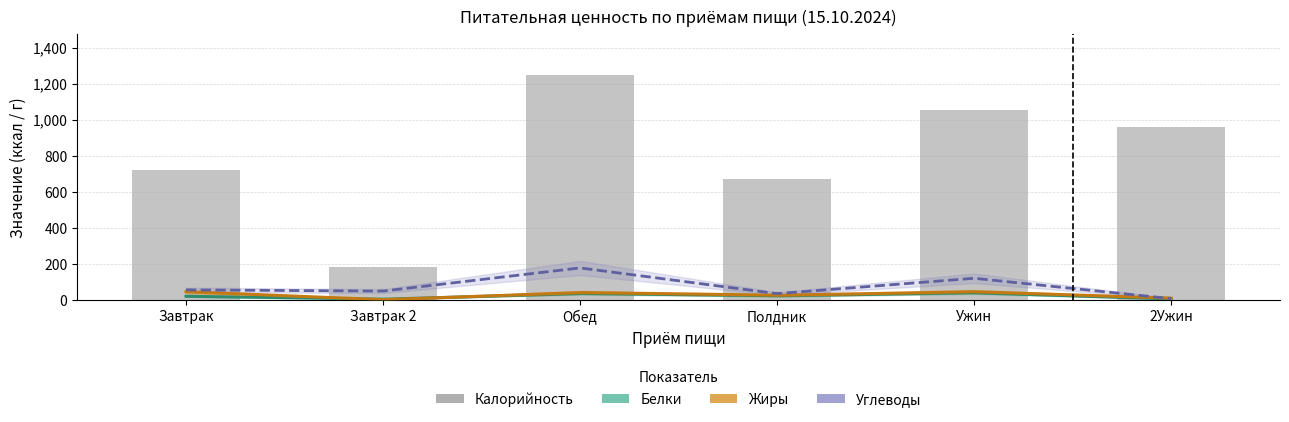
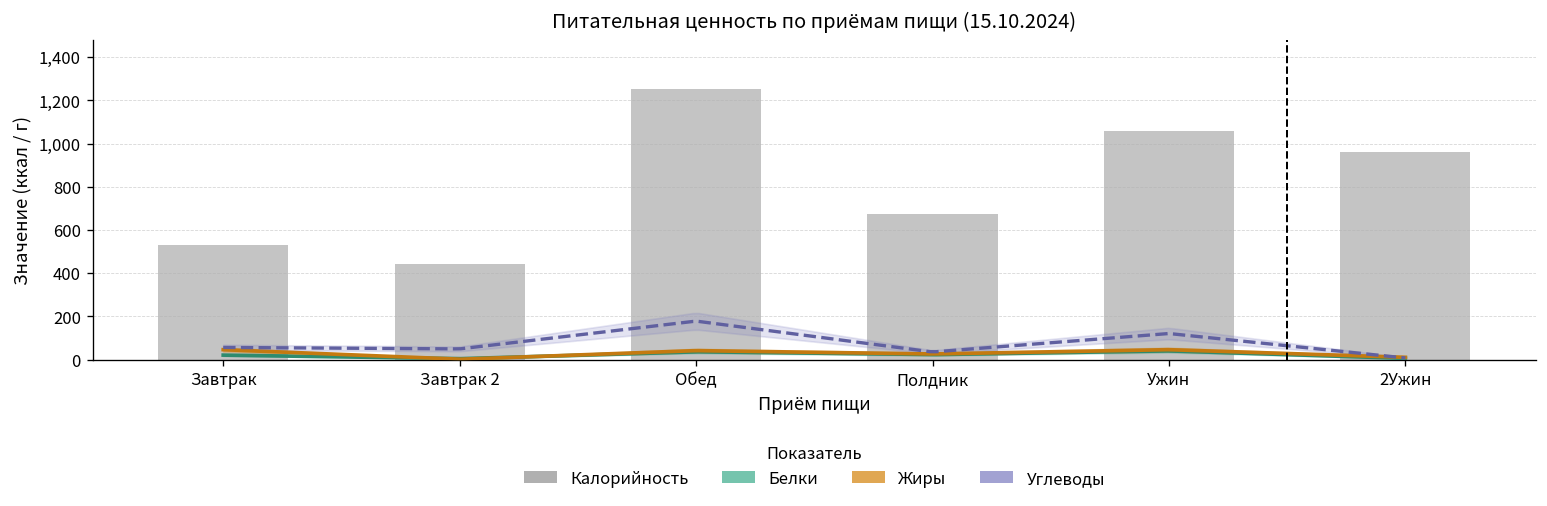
Калорийность, Завтрак: 720 -> 530
Калорийность, Завтрак 2: 180 -> 440
